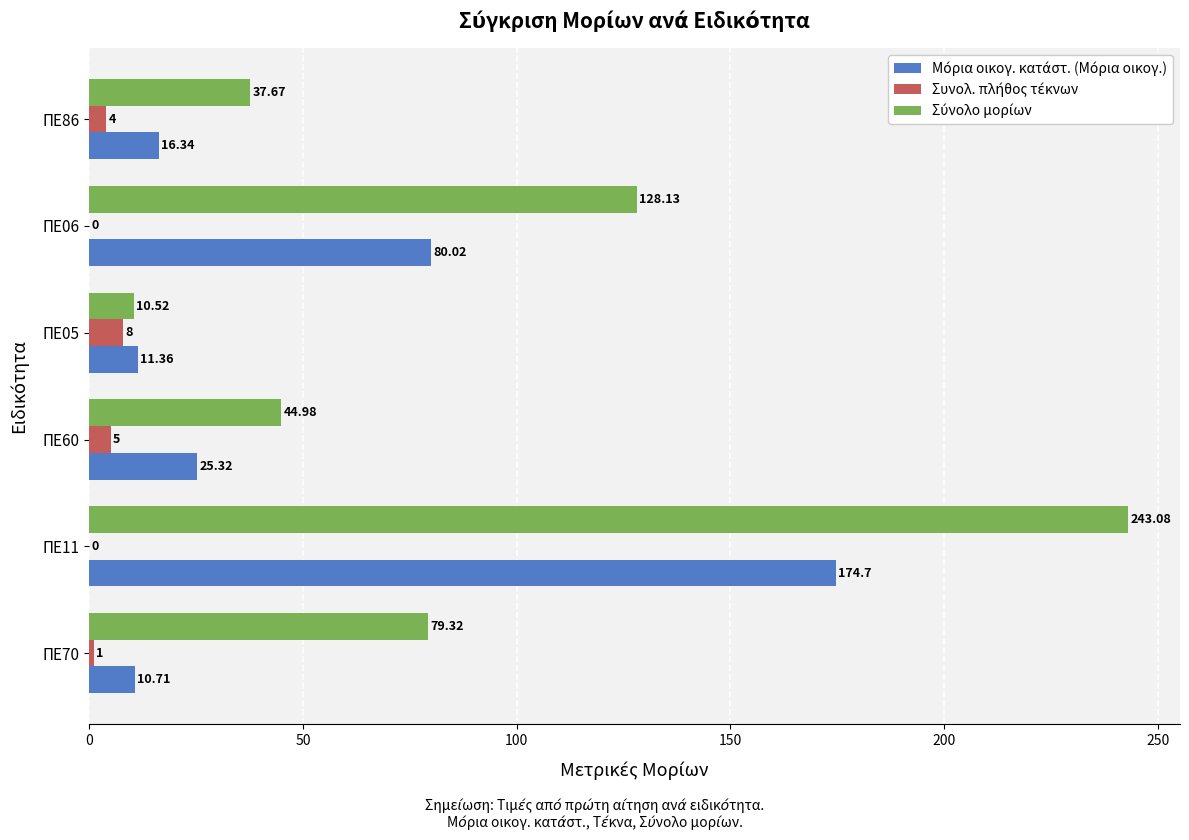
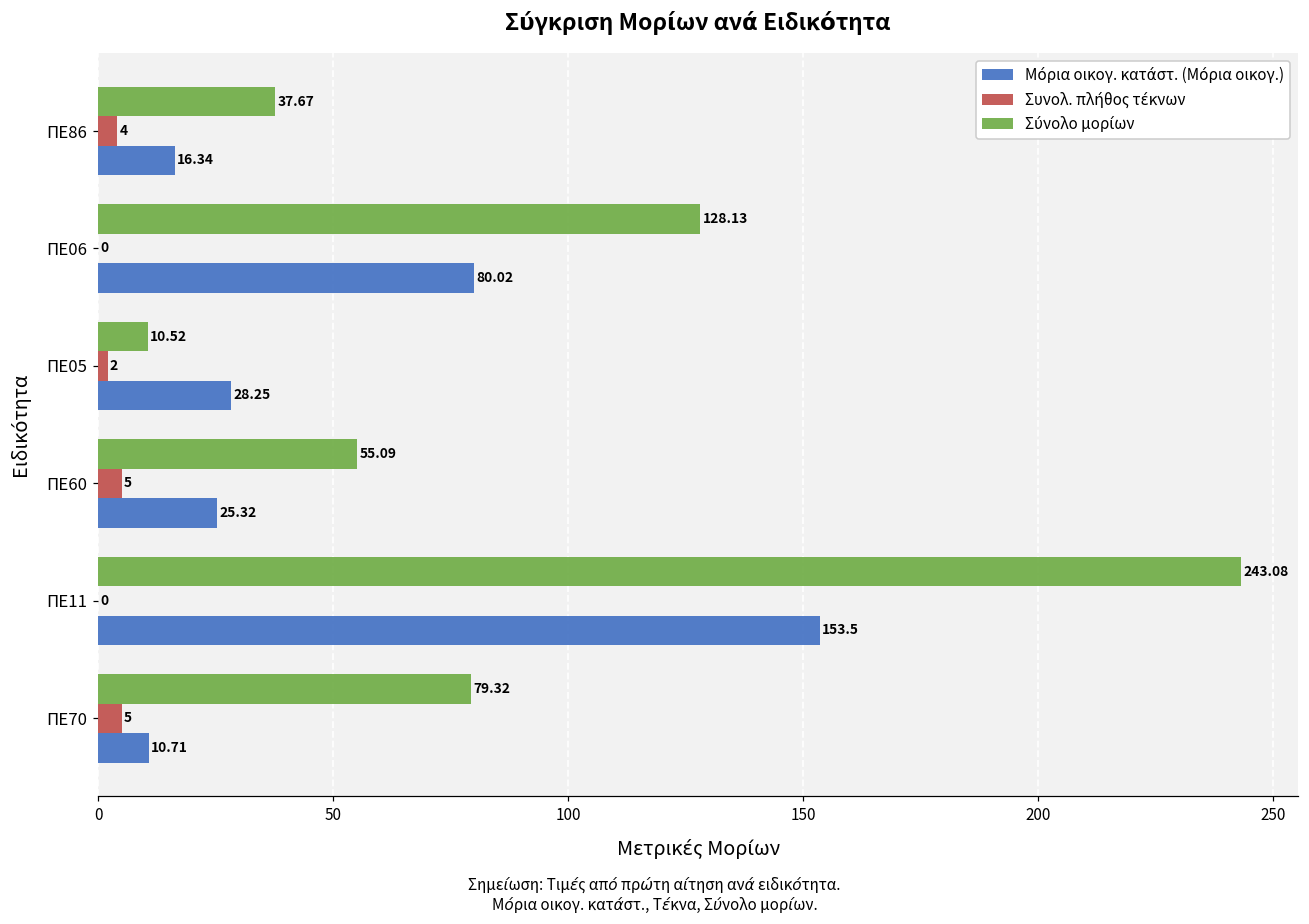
Συνολ. πλήθος τέκνων, ΠΕ05: 8 -> 2
Μόρια οικογ. κατάστ. (Μόρια οικογ.), ΠΕ05: 11.36 -> 28.25
Σύνολο μορίων, ΠΕ60: 44.98 -> 55.09
Μόρια οικογ. κατάστ. (Μόρια οικογ.), ΠΕ11: 174.7 -> 153.5
Συνολ. πλήθος τέκνων, ΠΕ70: 1 -> 5
